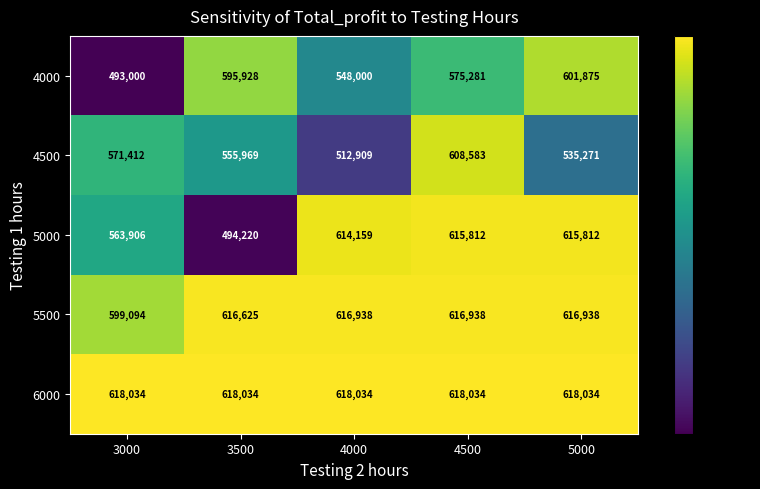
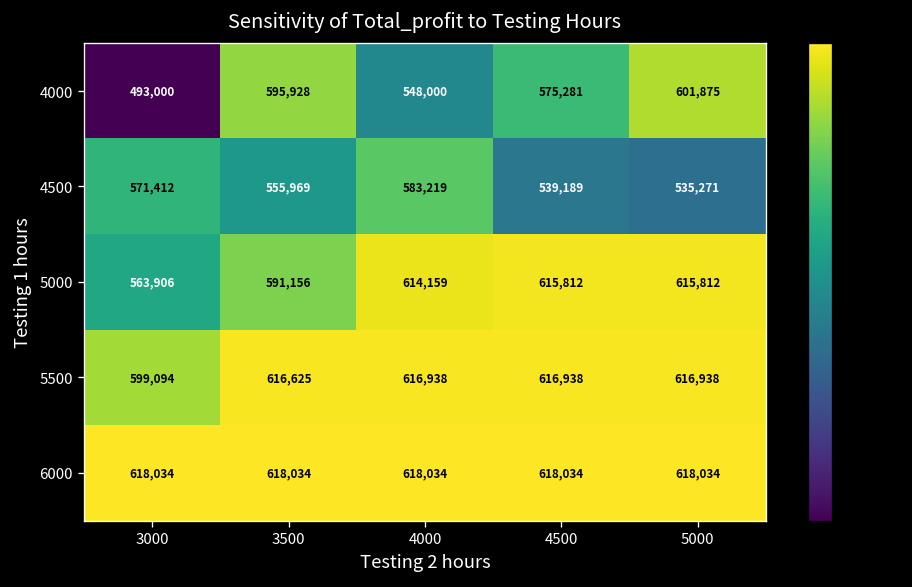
4500, 4000: 512,909 -> 583,219
4500, 4500: 608,583 -> 539,189
5000, 3500: 494,220 -> 591,156
